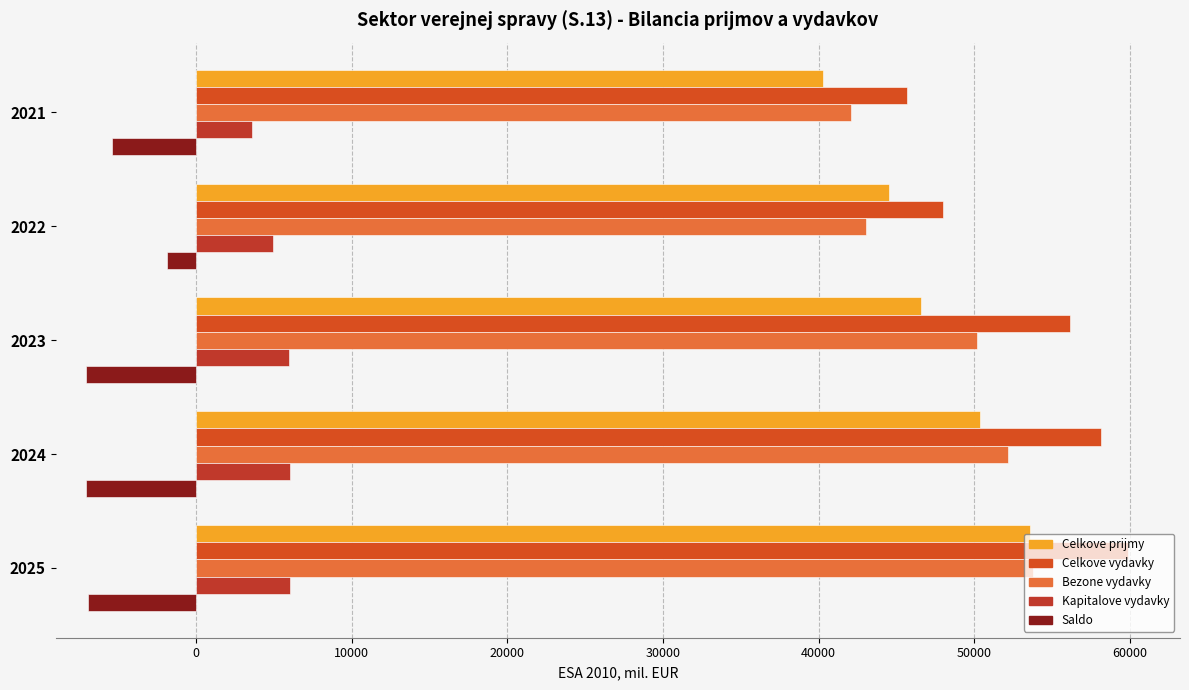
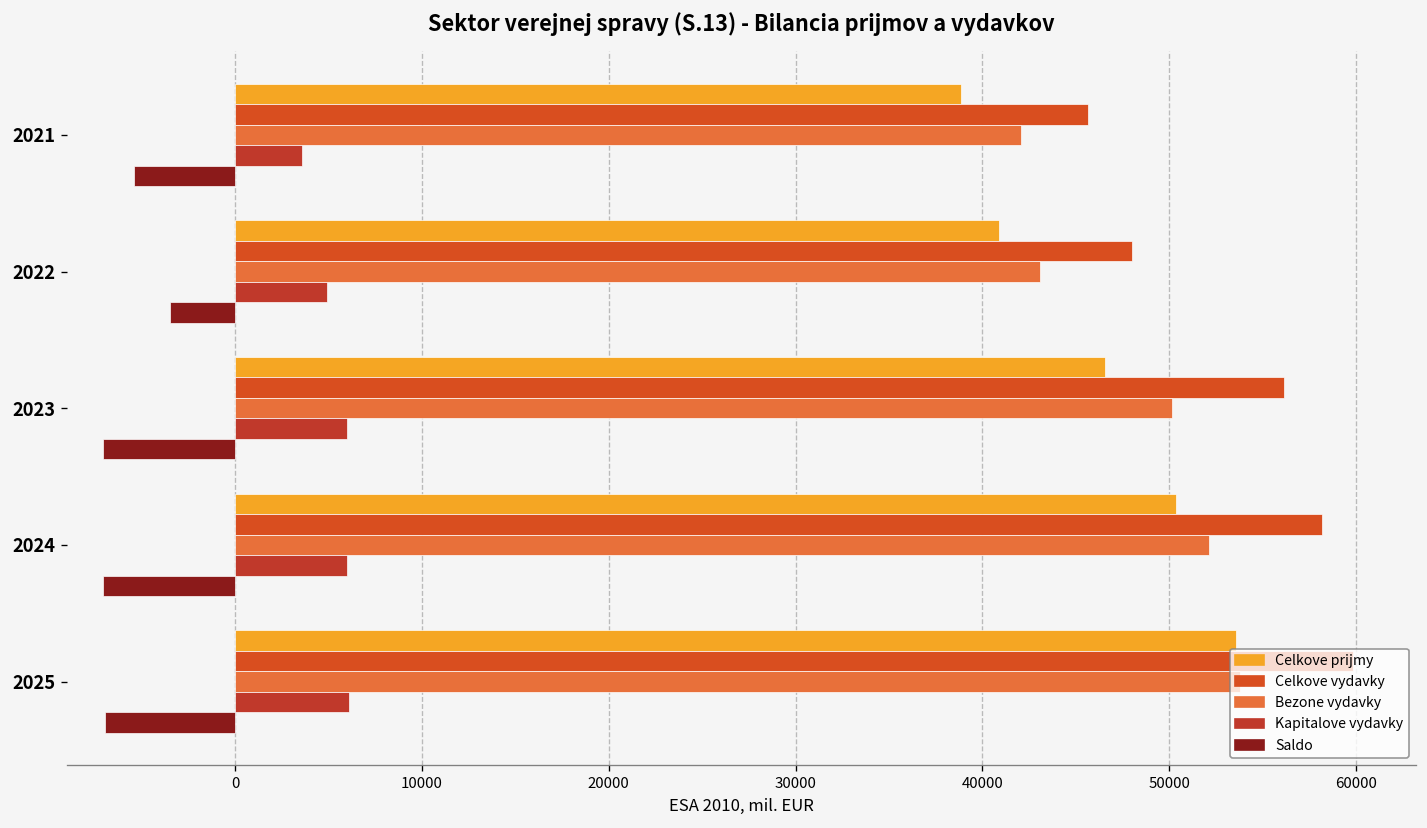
Celkove prijmy, 2021: 40300 -> 38800
Celkove prijmy, 2022: 44500 -> 40900
Saldo, 2022: -1800 -> -3500
